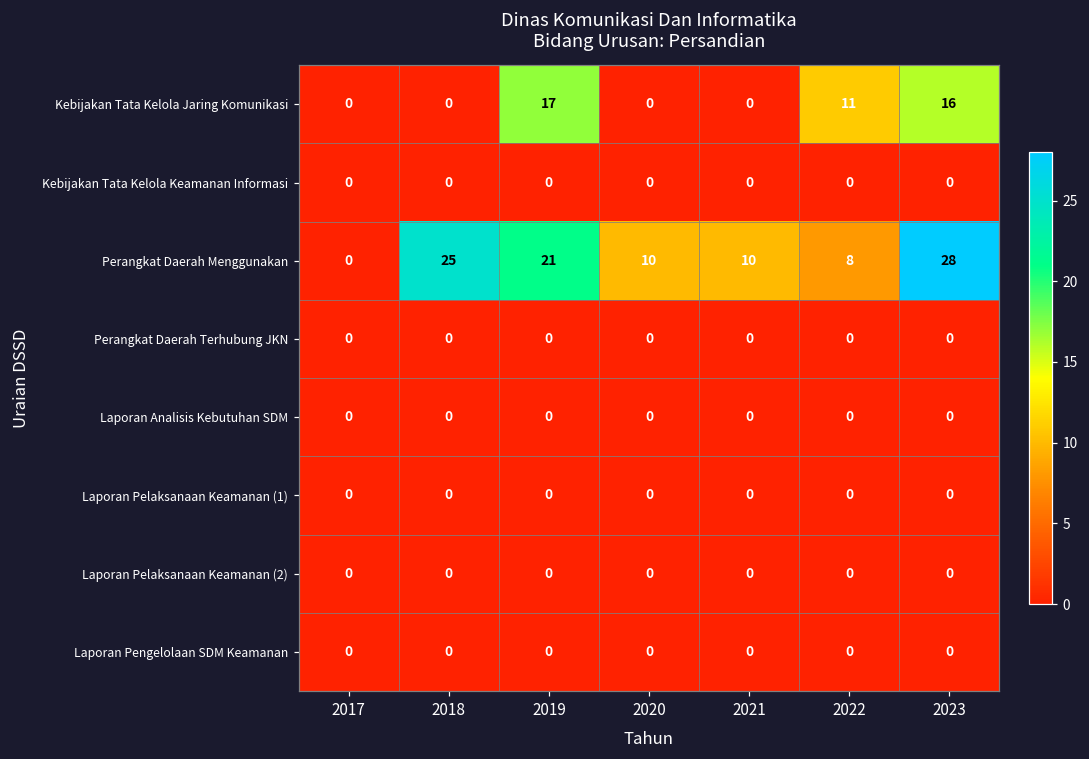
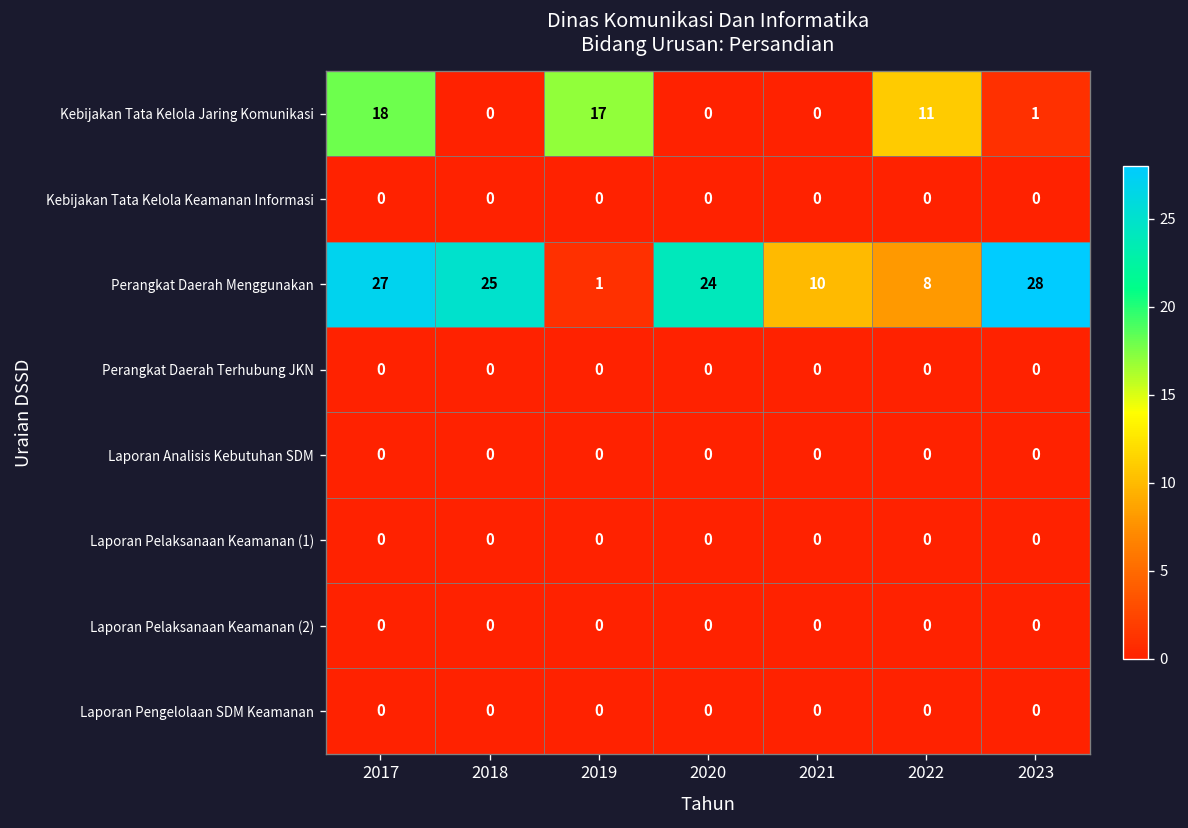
Kebijakan Tata Kelola Jaring Komunikasi, 2017: 0 -> 18
Kebijakan Tata Kelola Jaring Komunikasi, 2023: 16 -> 1
Perangkat Daerah Menggunakan, 2017: 0 -> 27
Perangkat Daerah Menggunakan, 2019: 21 -> 1
Perangkat Daerah Menggunakan, 2020: 10 -> 24
